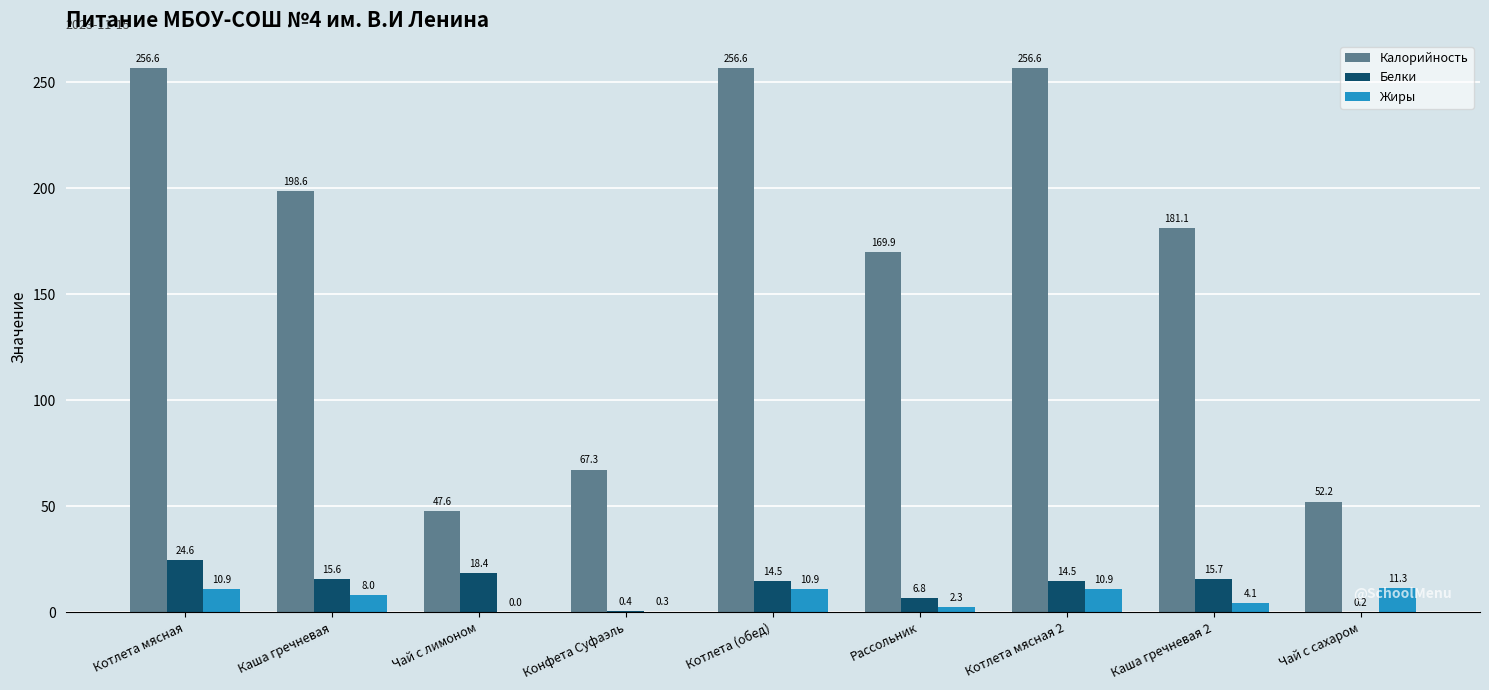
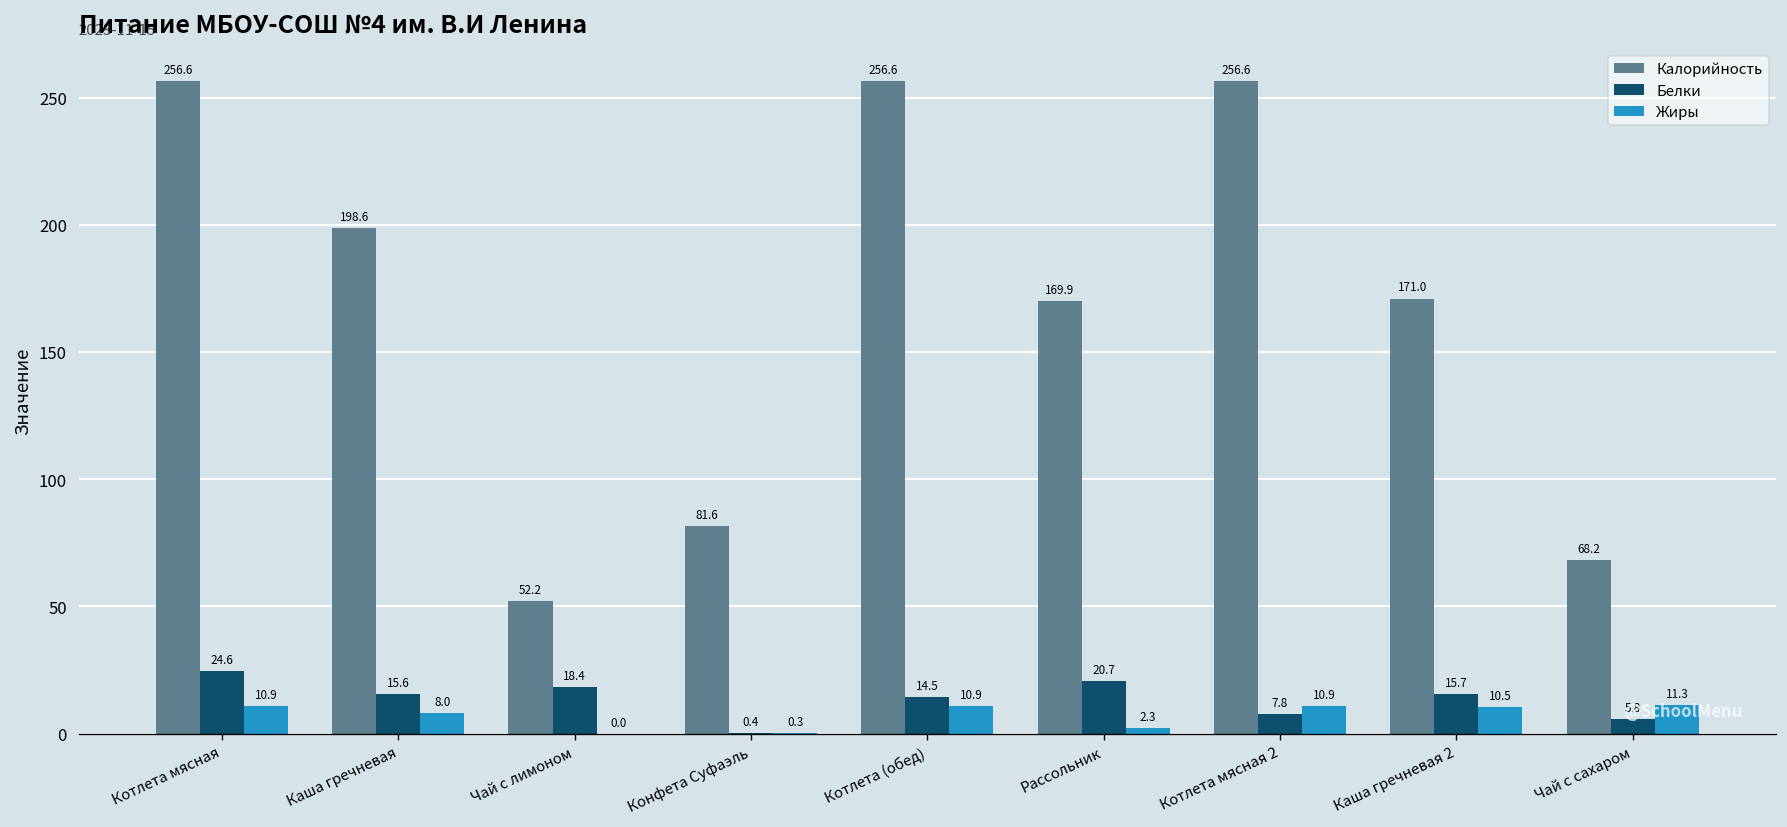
Калорийность, Чай с лимоном: 47.6 -> 52.2
Калорийность, Конфета Суфаэль: 67.3 -> 81.6
Белки, Рассольник: 6.8 -> 20.7
Белки, Котлета мясная 2: 14.5 -> 7.8
Калорийность, Каша гречневая 2: 181.1 -> 171.0
Жиры, Каша гречневая 2: 4.1 -> 10.5
Калорийность, Чай с сахаром: 52.2 -> 68.2
Белки, Чай с сахаром: 0.2 -> 5.8
